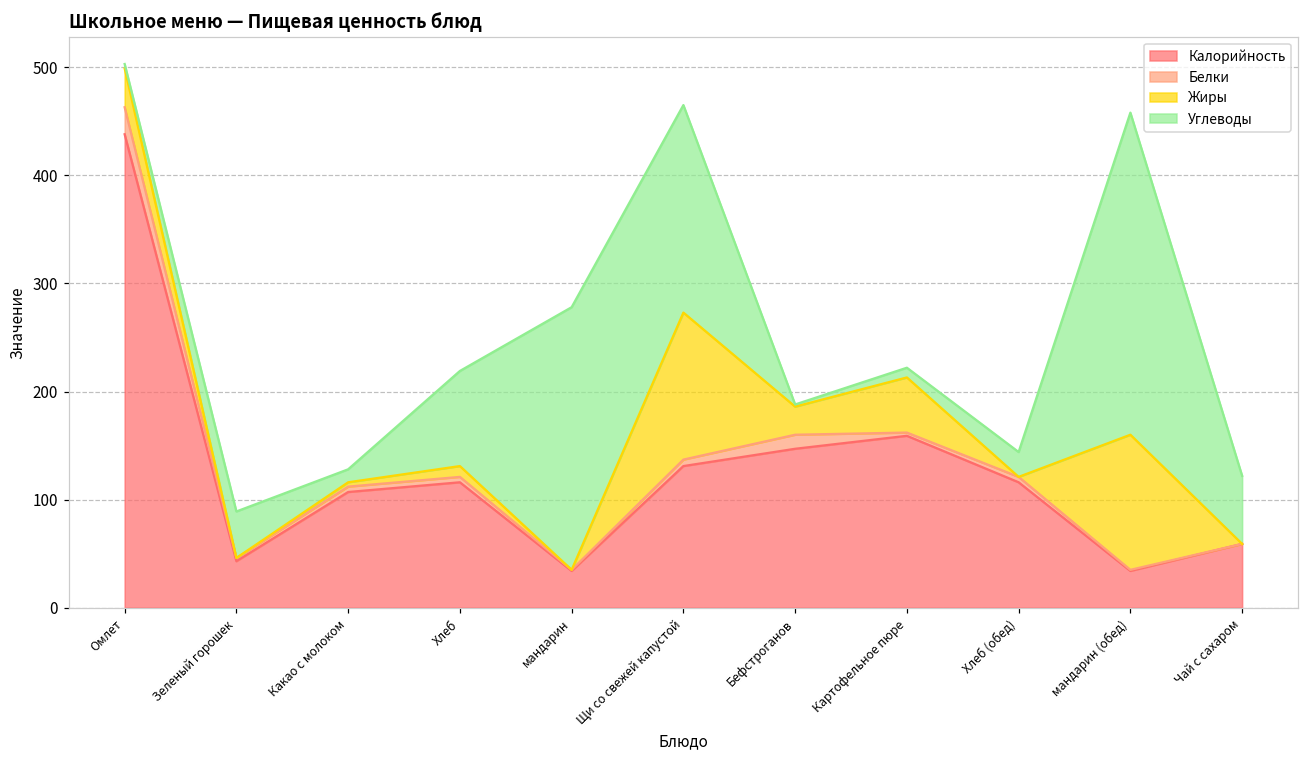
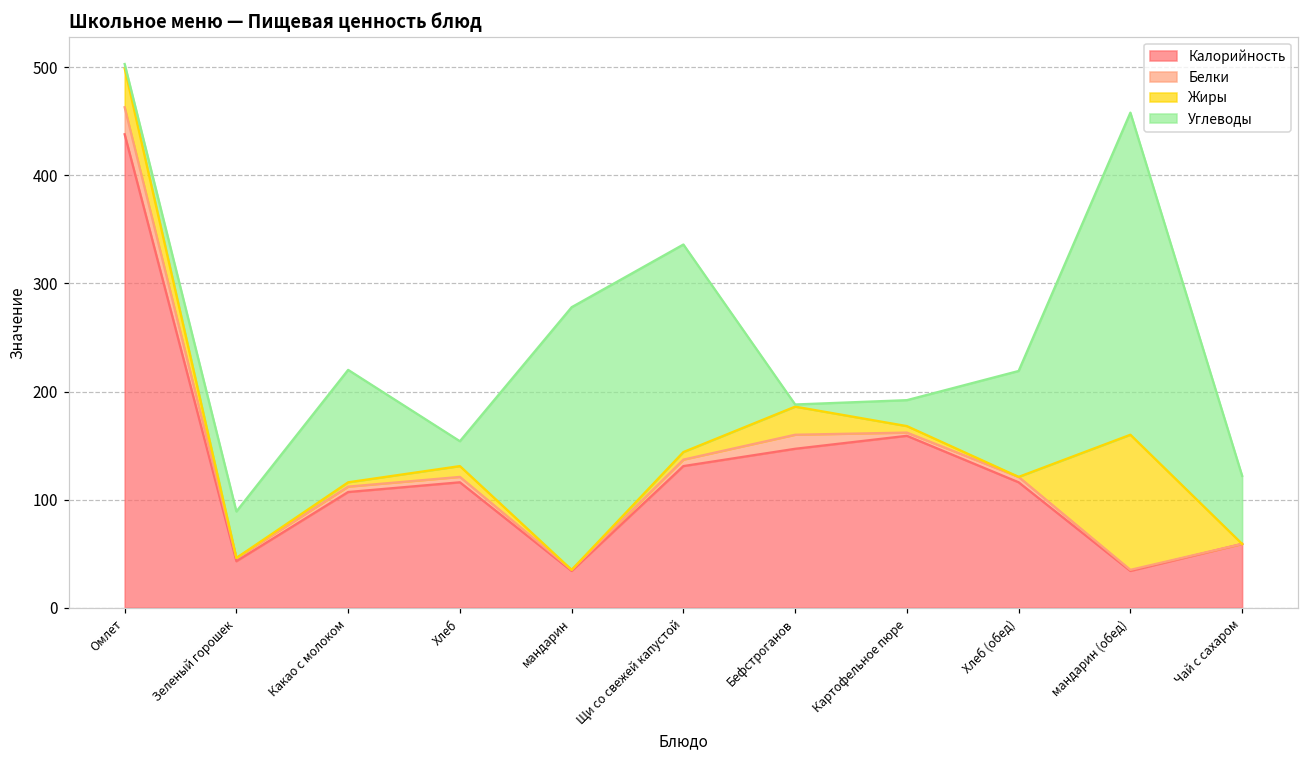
Углеводы, Какао с молоком: 10 -> 100
Углеводы, Хлеб: 90 -> 20
Жиры, Щи со свежей капустой: 140 -> 10
Жиры, Картофельное пюре: 50 -> 10
Углеводы, Картофельное пюре: 10 -> 20
Углеводы, Хлеб (обед): 20 -> 100
